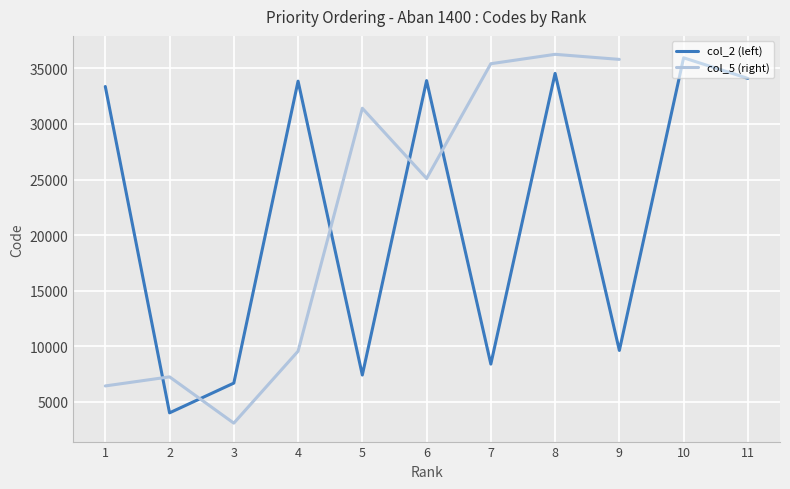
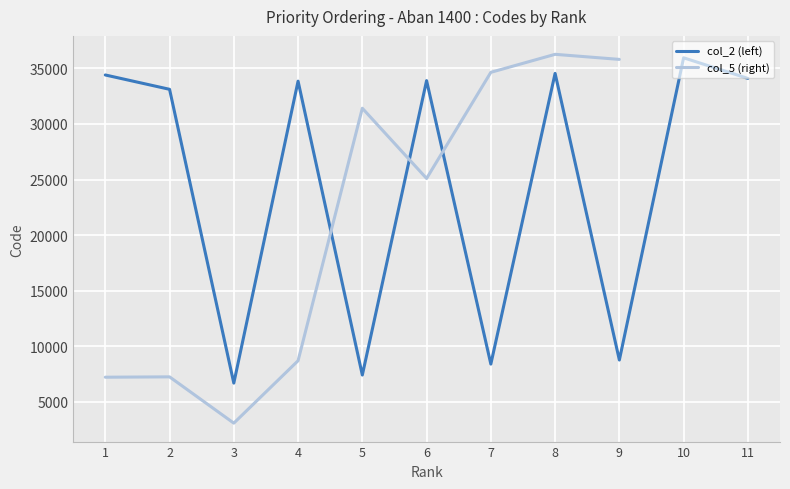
col_2 (left), 1: 33400 -> 34400
col_5 (right), 1: 6400 -> 7200
col_2 (left), 2: 4000 -> 33100
col_5 (right), 4: 9500 -> 8700
col_5 (right), 7: 35400 -> 34600
col_2 (left), 9: 9600 -> 8800
